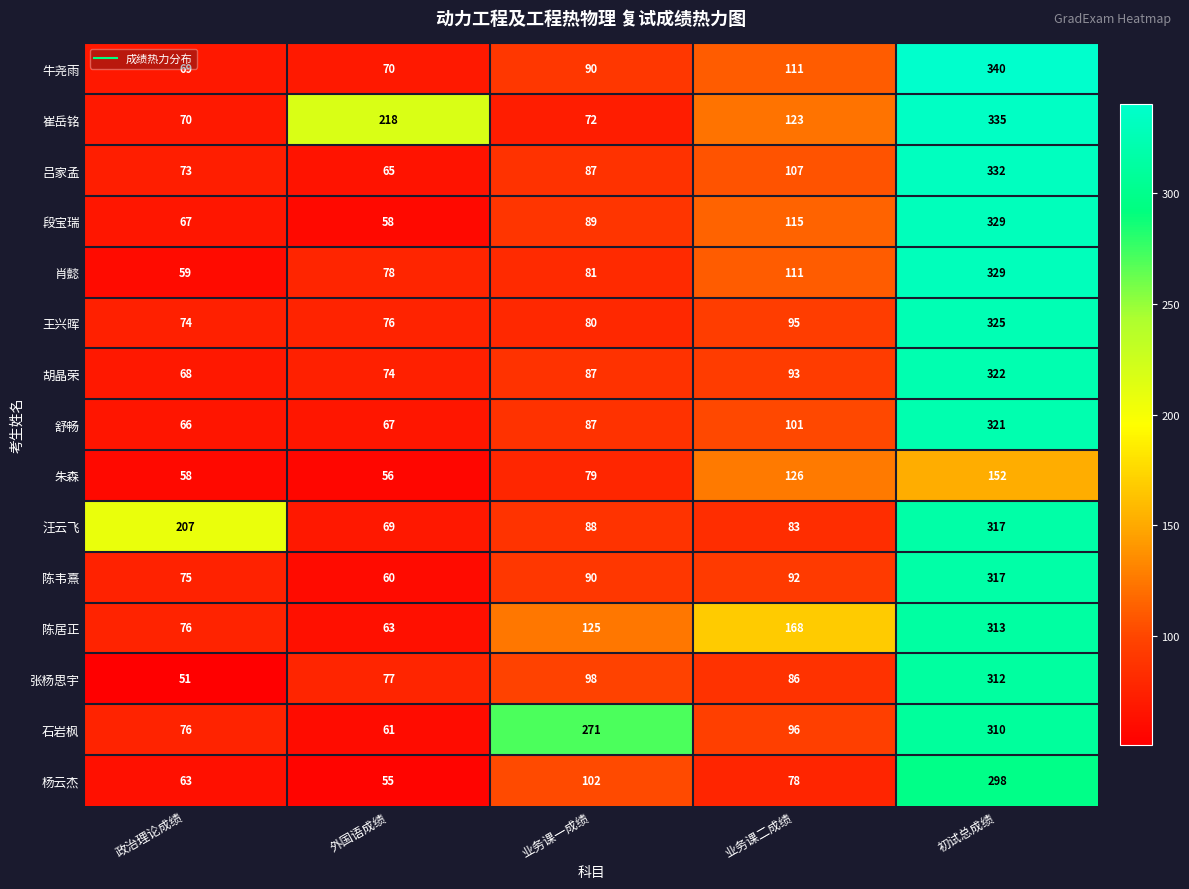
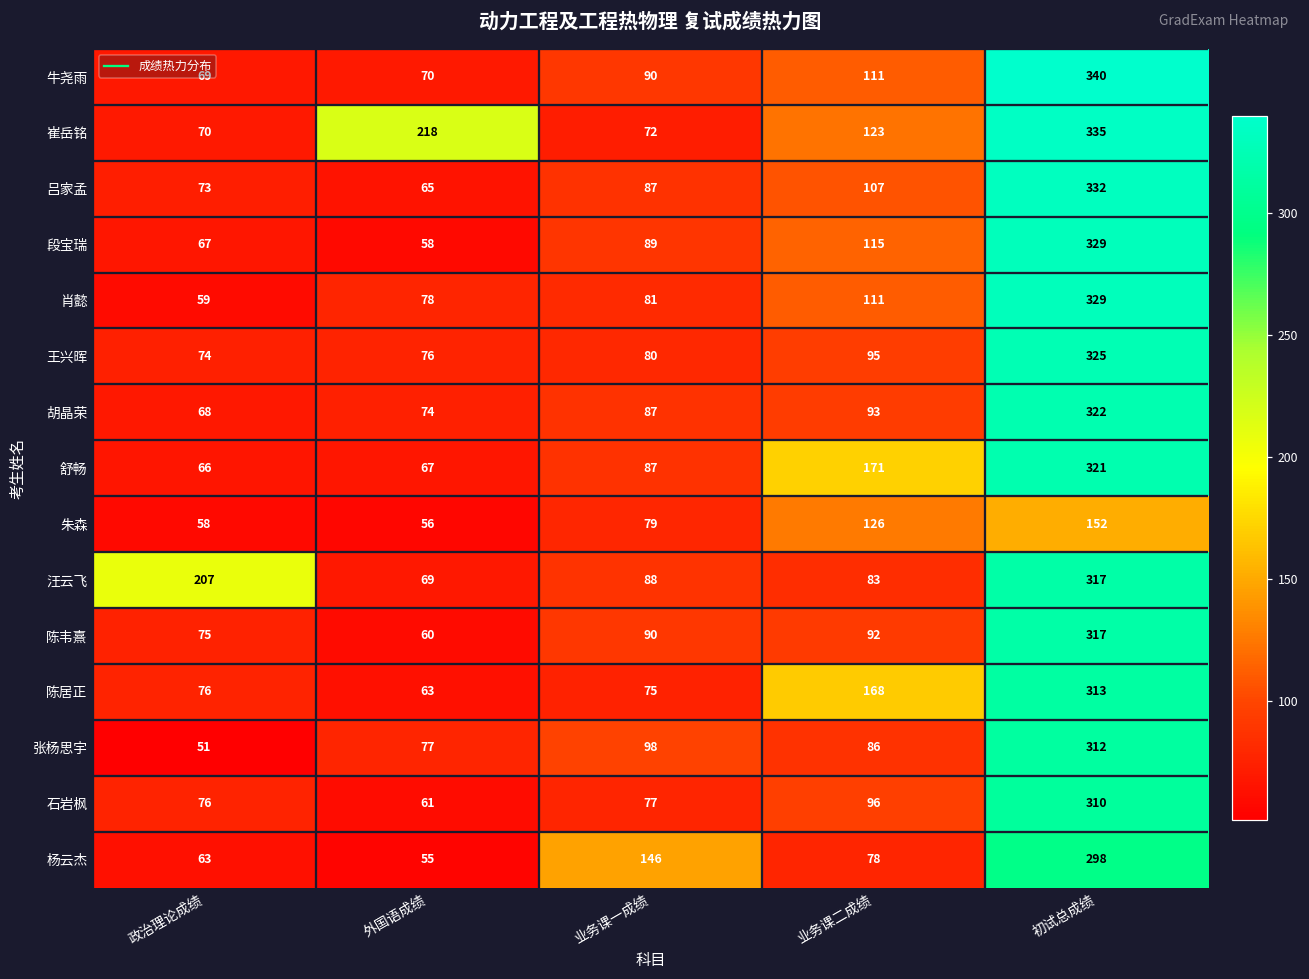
舒畅, 业务课二成绩: 101 -> 171
陈居正, 业务课一成绩: 125 -> 75
石岩枫, 业务课一成绩: 271 -> 77
杨云杰, 业务课一成绩: 102 -> 146
